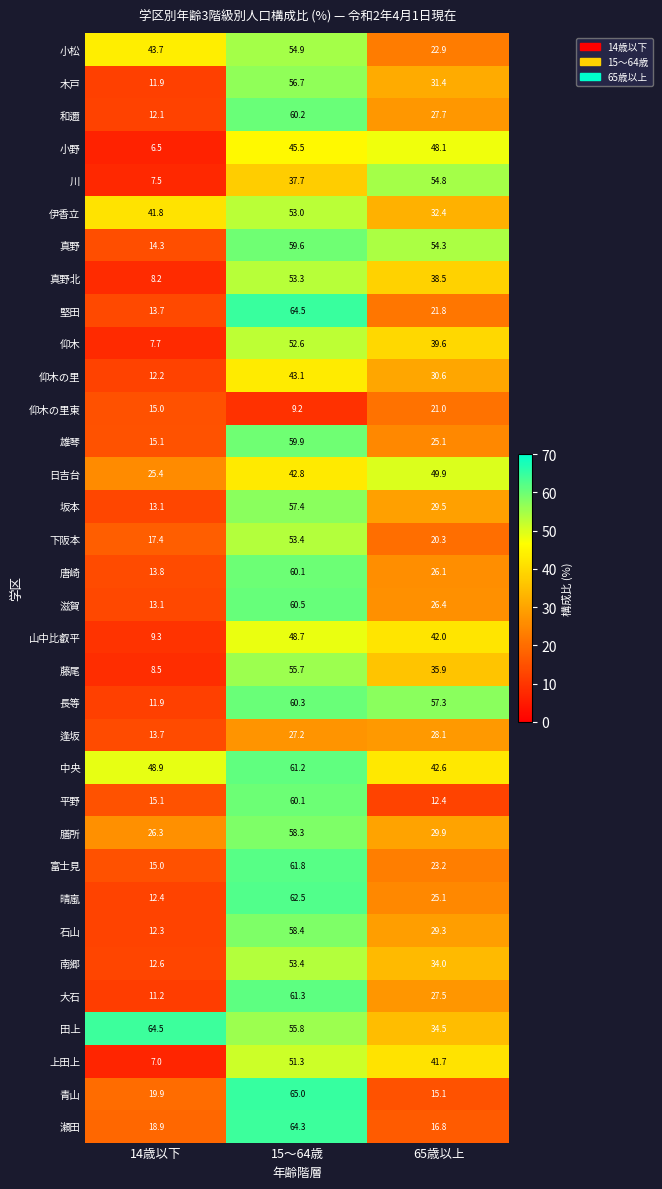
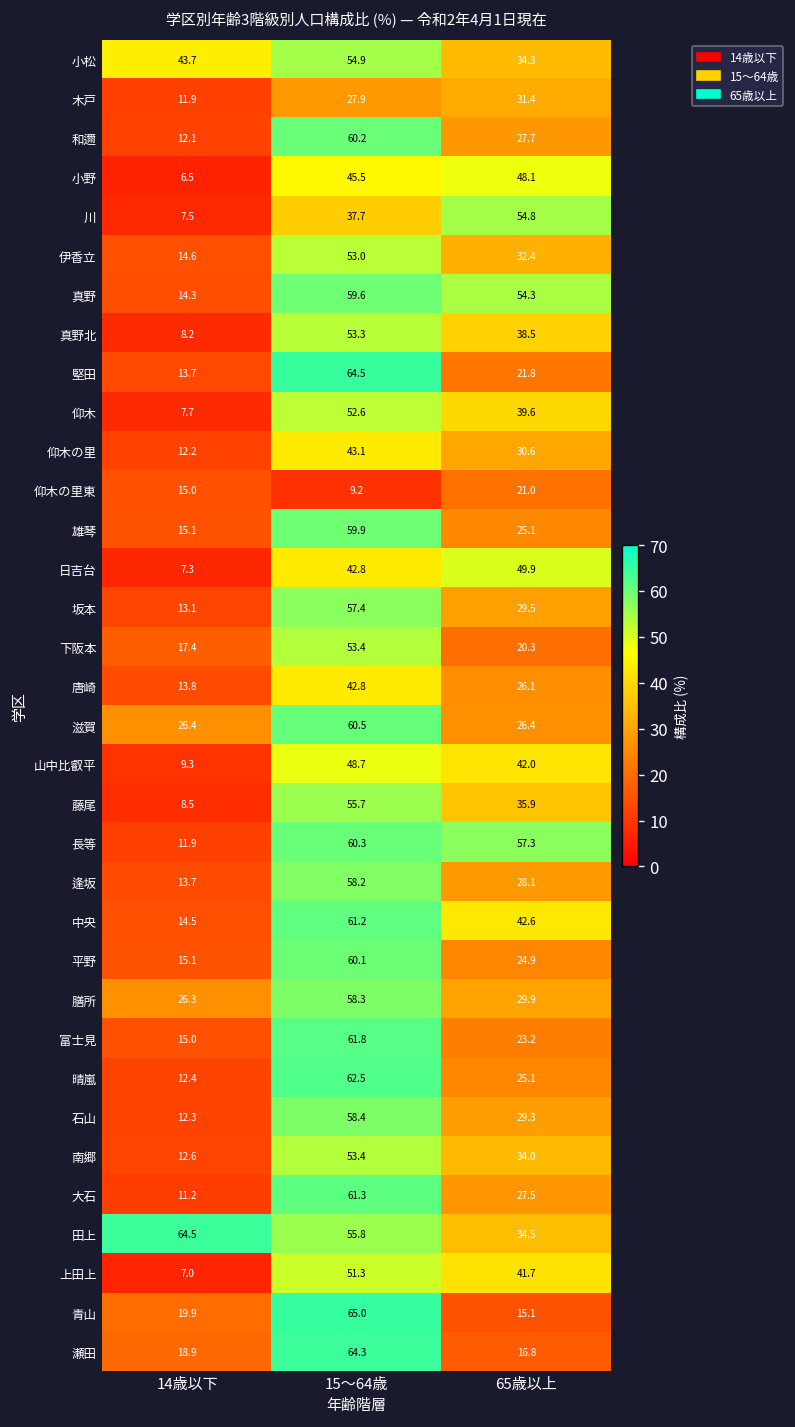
小松, 65歳以上: 22.9 -> 34.3
木戸, 15〜64歳: 56.7 -> 27.9
伊香立, 14歳以下: 41.8 -> 14.6
日吉台, 14歳以下: 25.4 -> 7.3
唐崎, 15〜64歳: 60.1 -> 42.8
滋賀, 14歳以下: 13.1 -> 26.4
逢坂, 15〜64歳: 27.2 -> 58.2
中央, 14歳以下: 48.9 -> 14.5
平野, 65歳以上: 12.4 -> 24.9
